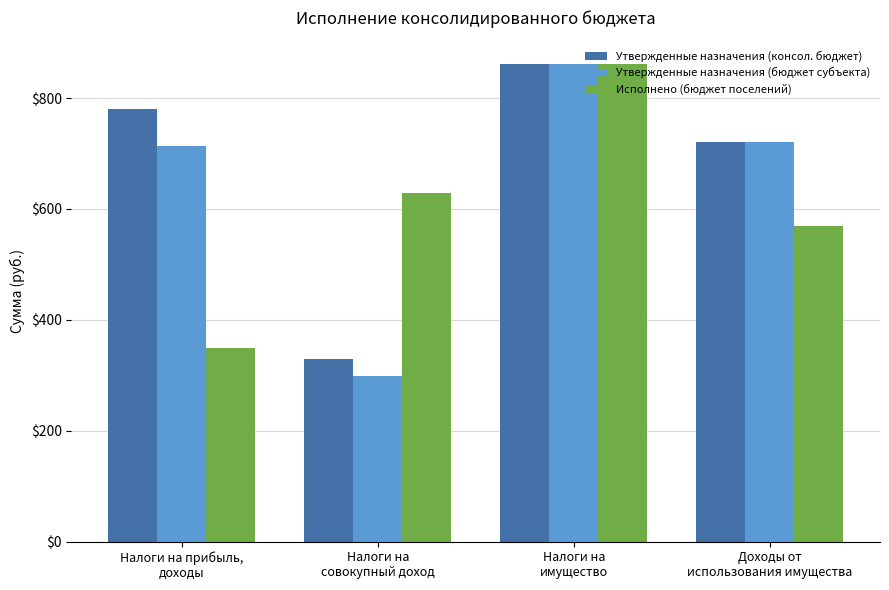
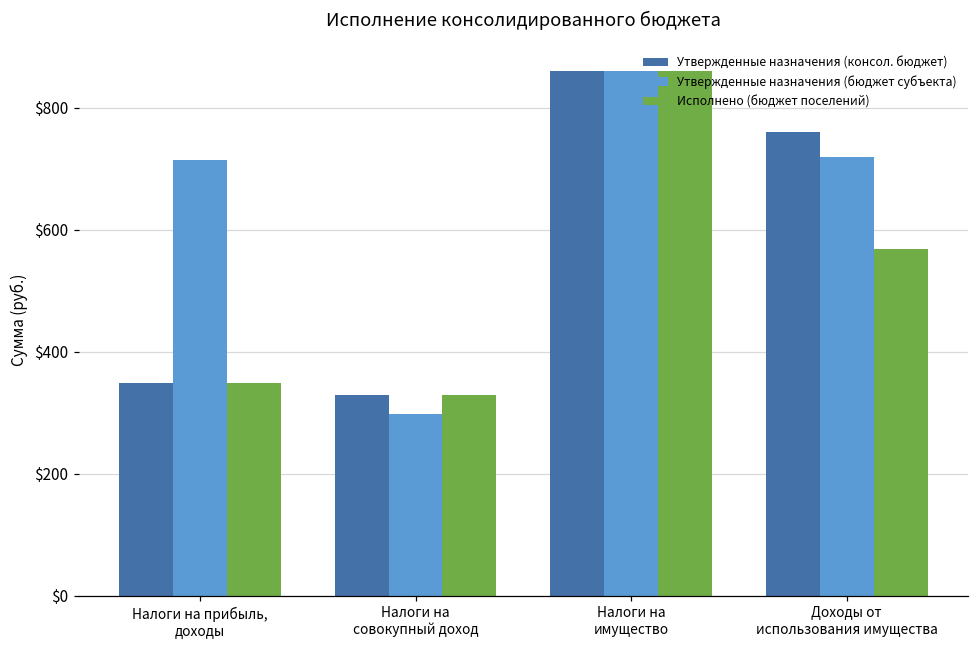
Утвержденные назначения (консол. бюджет), Налоги на прибыль, доходы: $780 -> $350
Исполнено (бюджет поселений), Налоги на совокупный доход: $630 -> $330
Утвержденные назначения (консол. бюджет), Доходы от использования имущества: $720 -> $760
